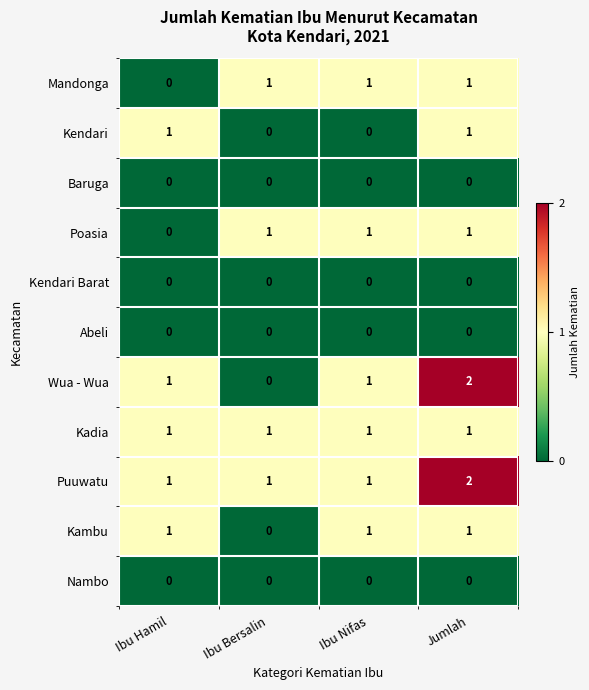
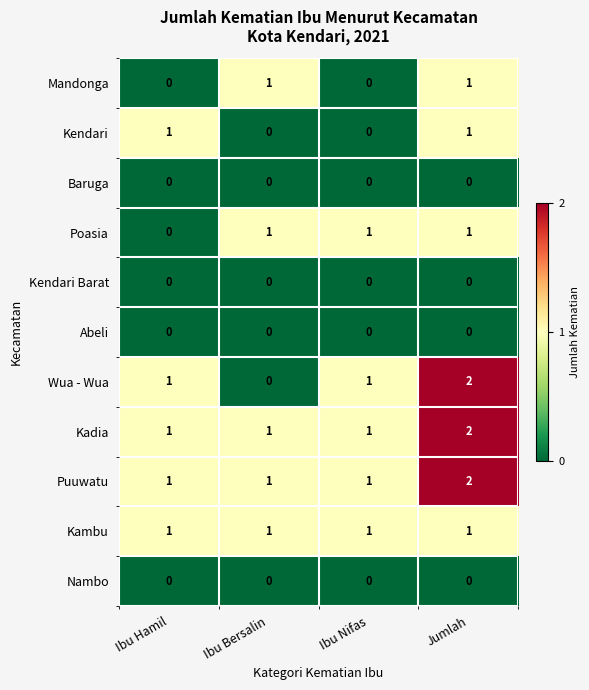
Mandonga, Ibu Nifas: 1 -> 0
Kadia, Jumlah: 1 -> 2
Kambu, Ibu Bersalin: 0 -> 1
